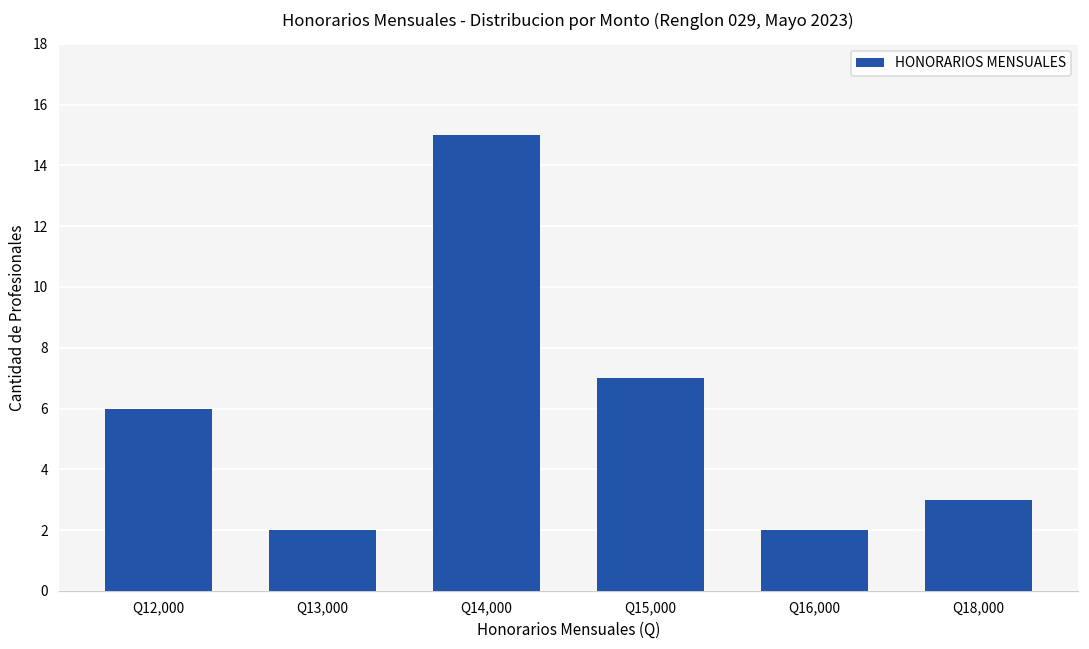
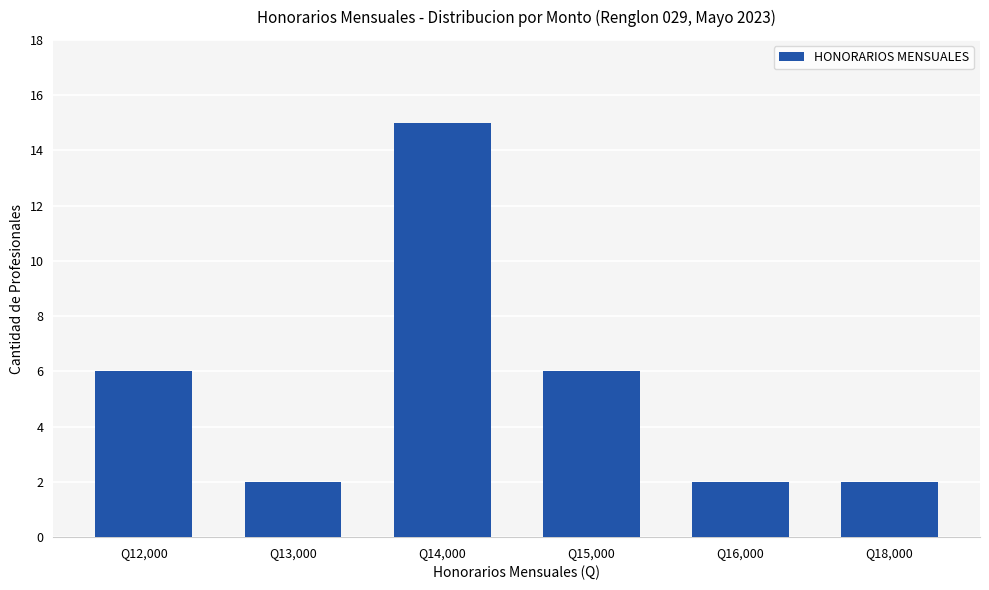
Q15,000: 7 -> 6
Q18,000: 3 -> 2
